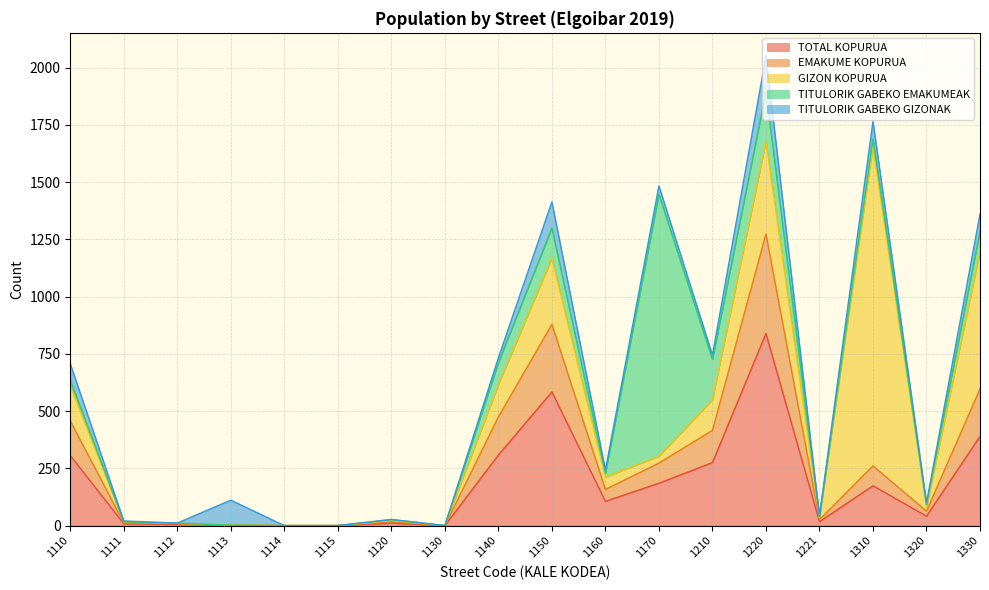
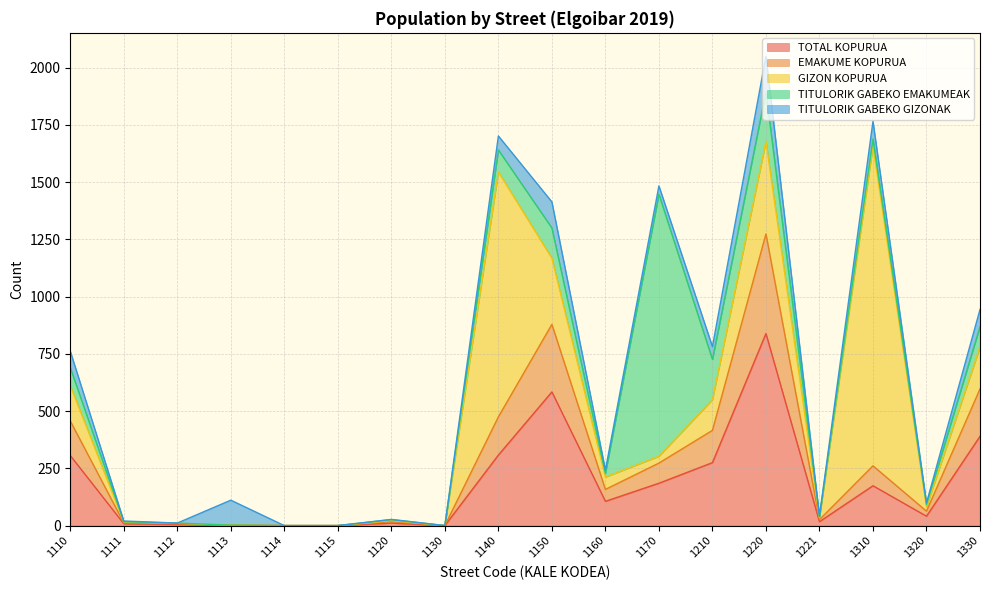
TITULORIK GABEKO EMAKUMEAK, 1110: 20 -> 80
GIZON KOPURUA, 1140: 140 -> 1070
TITULORIK GABEKO GIZONAK, 1140: 20 -> 60
TITULORIK GABEKO GIZONAK, 1210: 20 -> 60
GIZON KOPURUA, 1330: 600 -> 180
